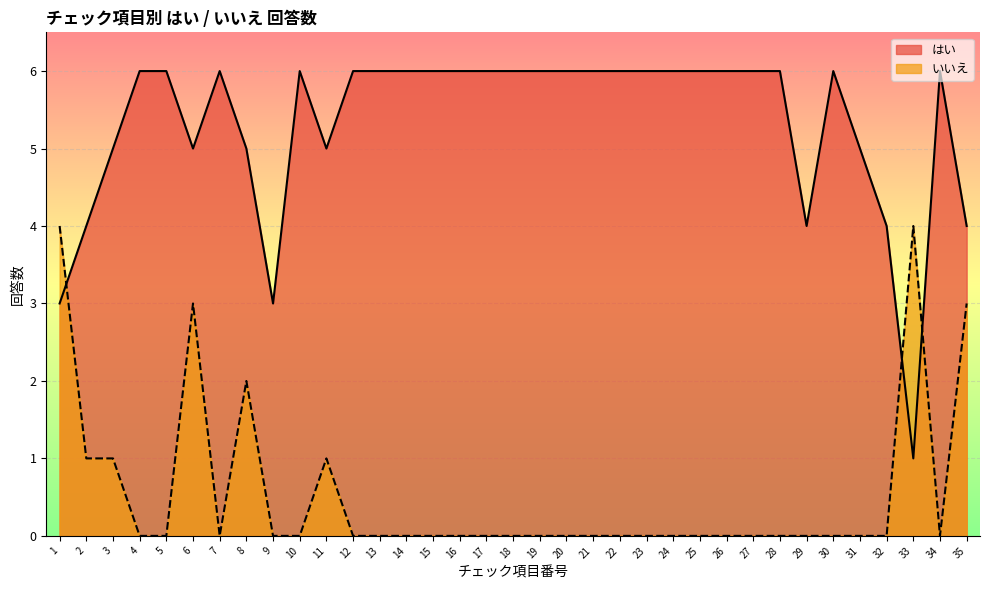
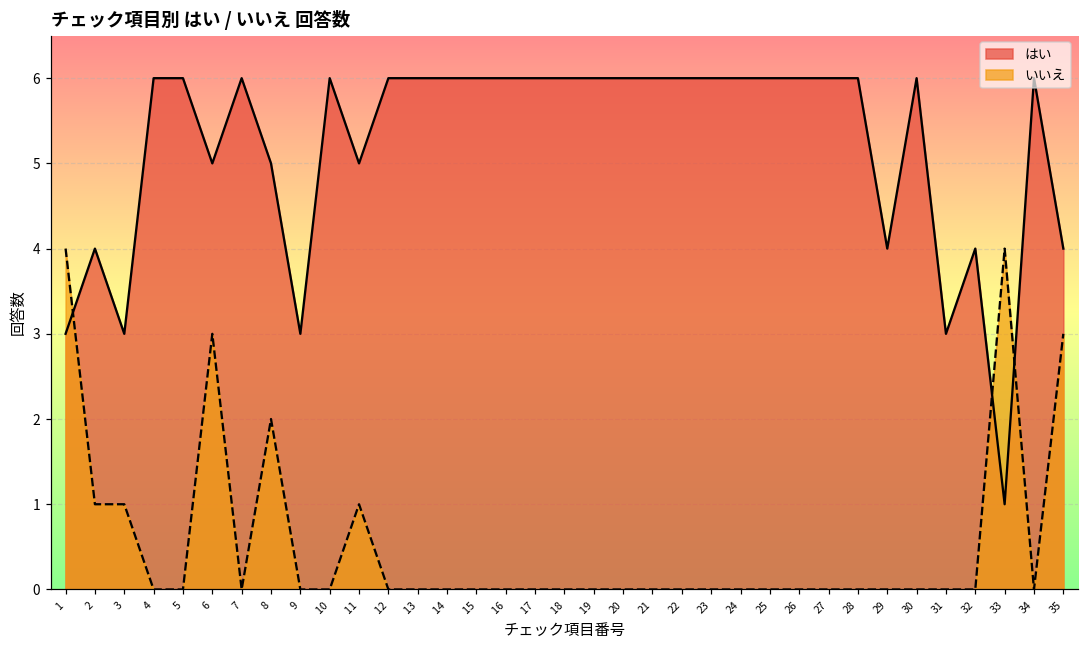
はい, 3: 5 -> 3
はい, 31: 5 -> 3
